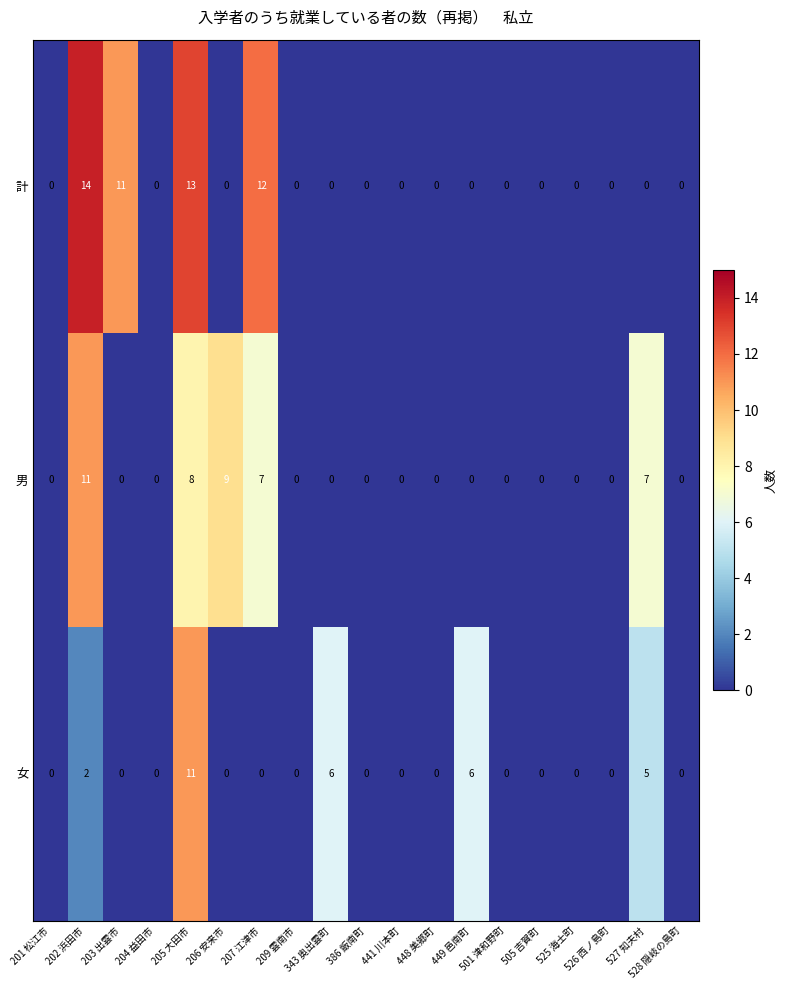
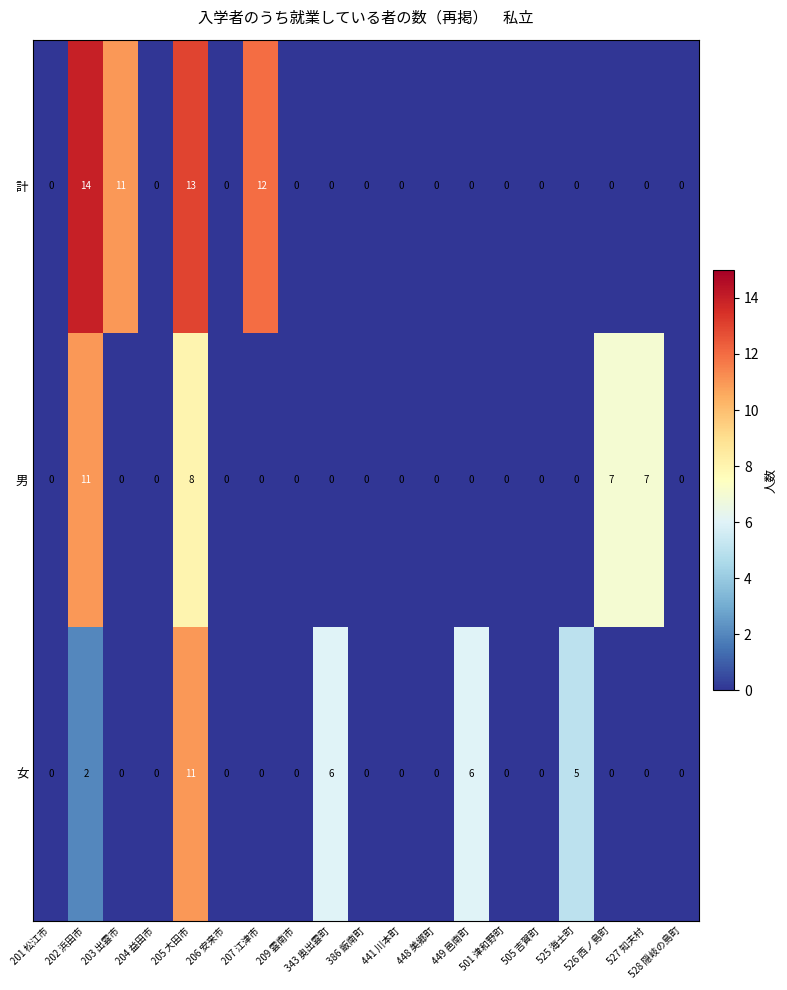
男, 206 安来市: 9 -> 0
男, 207 江津市: 7 -> 0
男, 526 西ノ島町: 0 -> 7
女, 525 海士町: 0 -> 5
女, 527 知夫村: 5 -> 0
